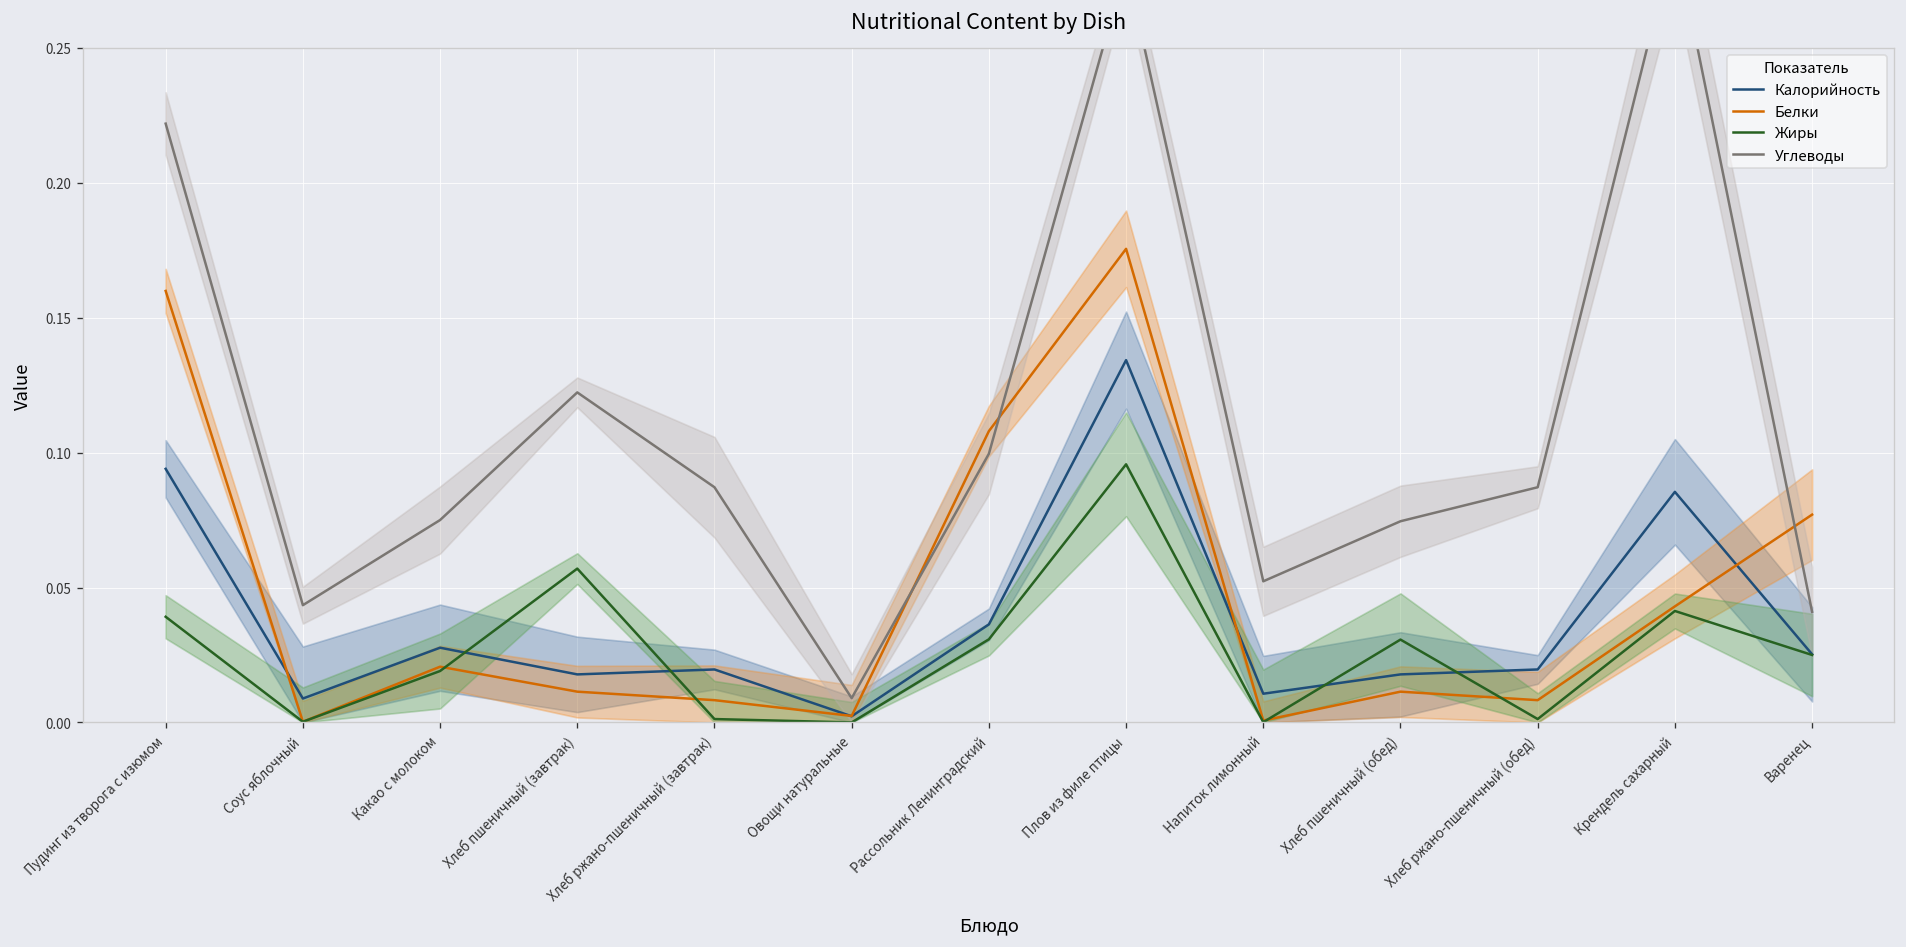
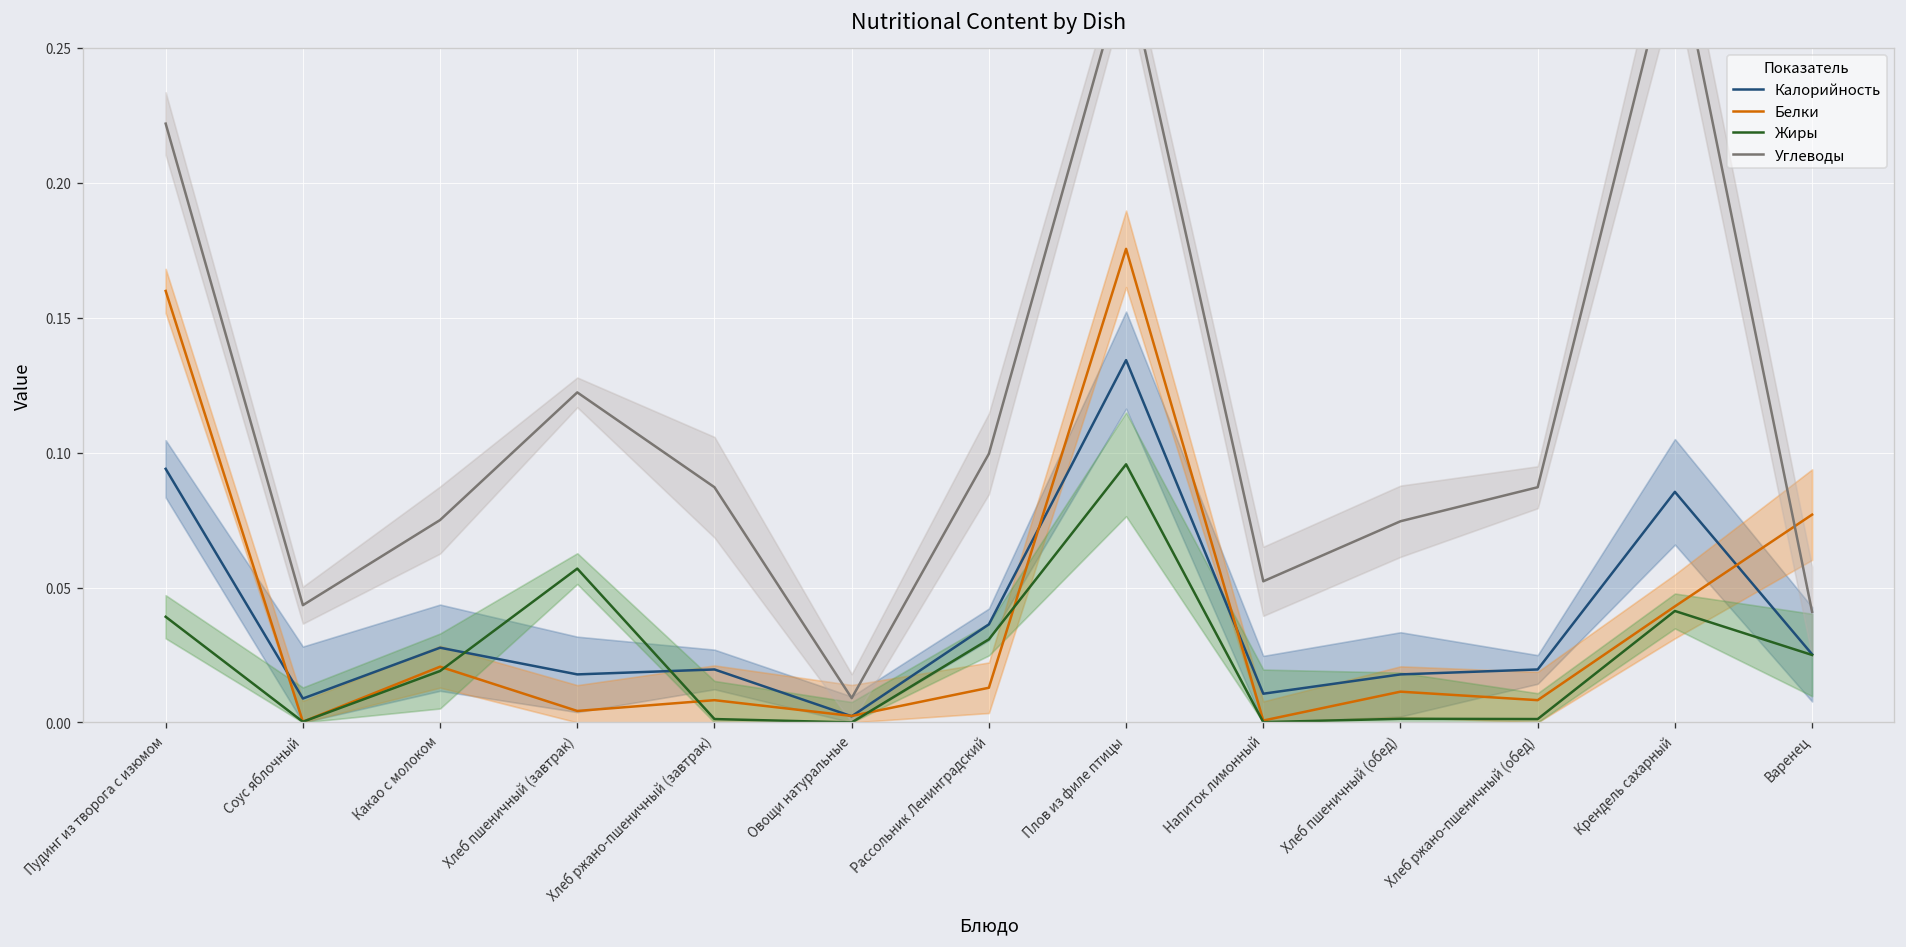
Белки, Хлеб пшеничный (завтрак): 0.011 -> 0.004
Белки, Рассольник Ленинградский: 0.108 -> 0.013
Жиры, Хлеб пшеничный (обед): 0.031 -> 0.001
